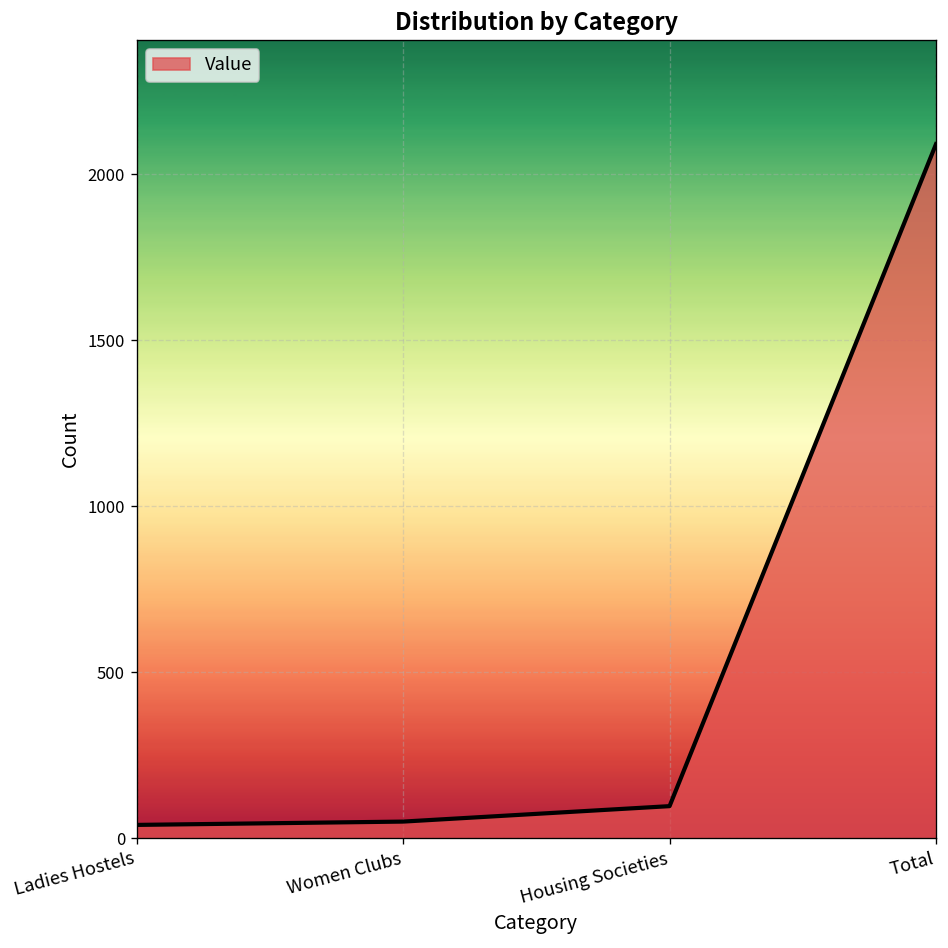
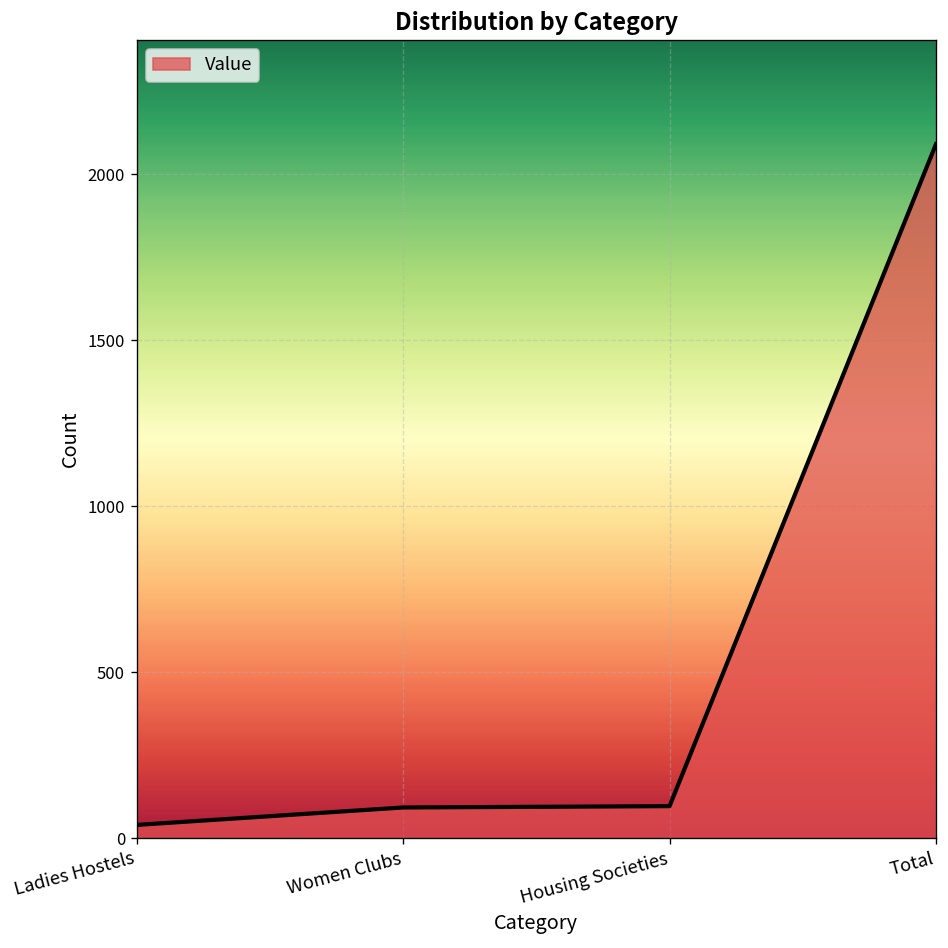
Women Clubs: 50 -> 90
